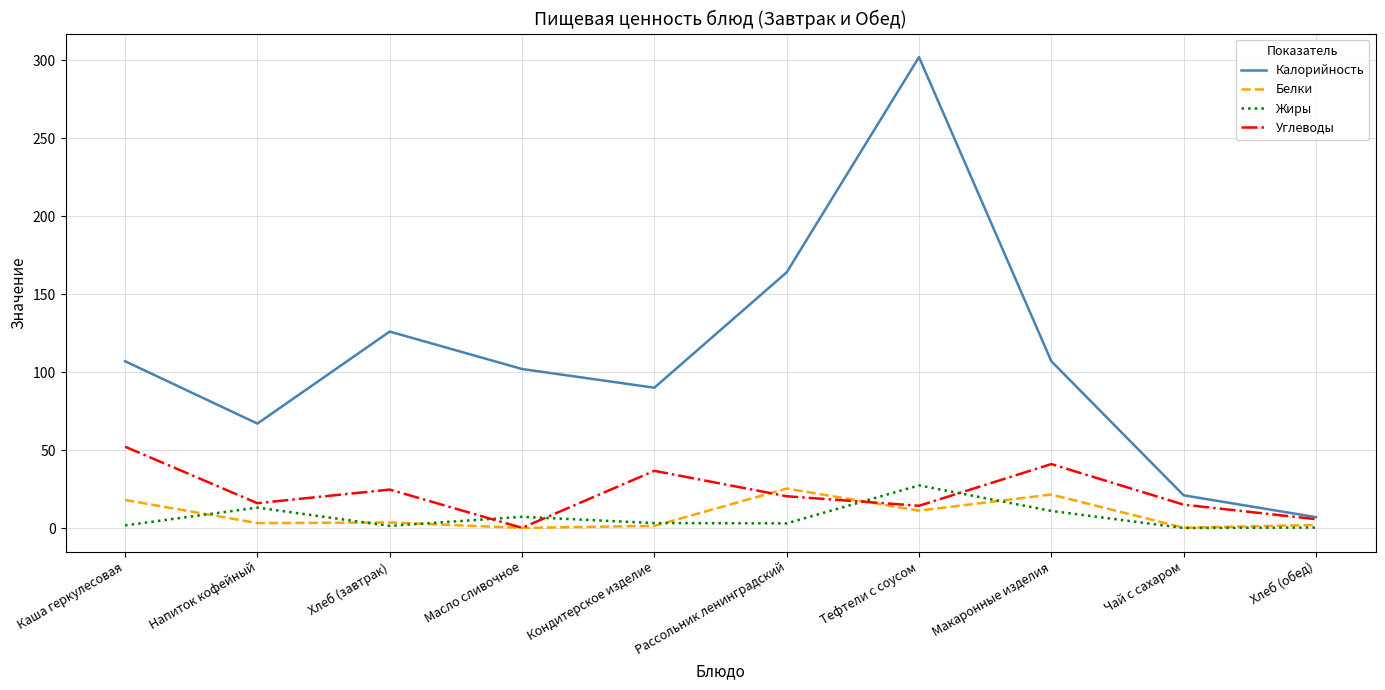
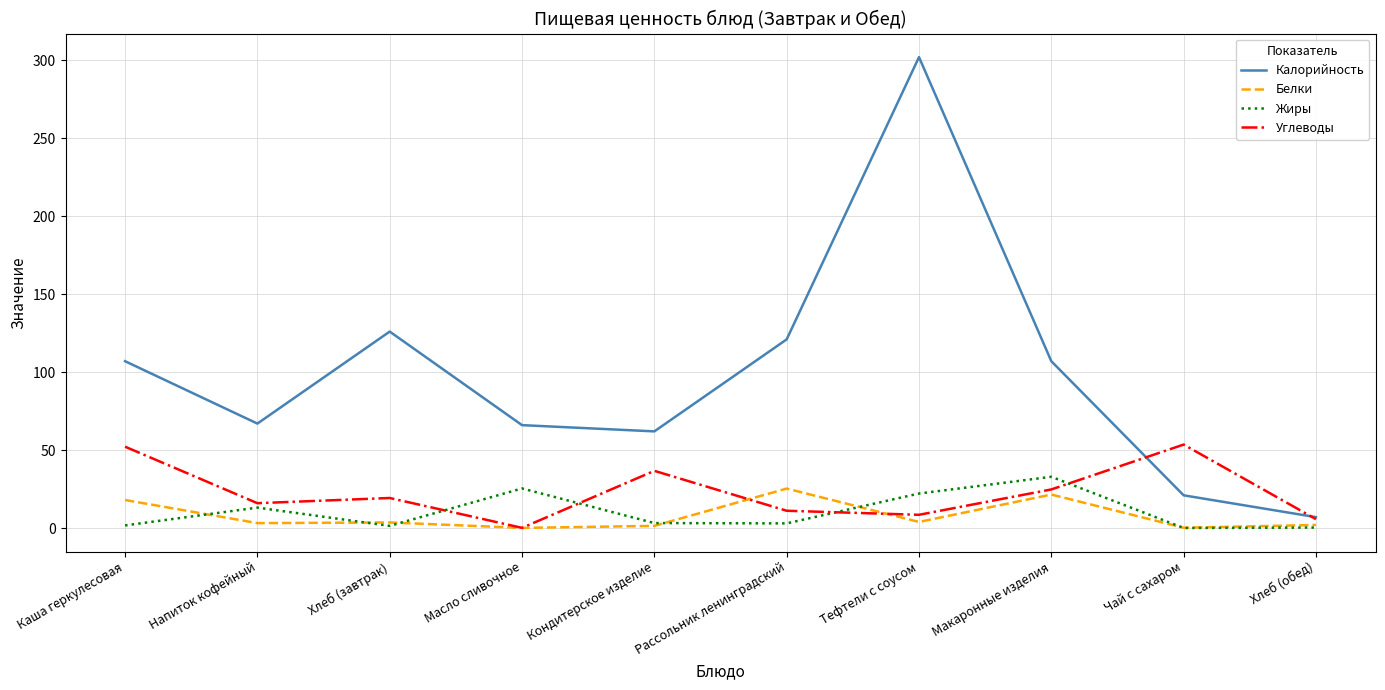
Углеводы, Хлеб (завтрак): 25 -> 19
Калорийность, Масло сливочное: 102 -> 66
Жиры, Масло сливочное: 7 -> 25
Калорийность, Кондитерское изделие: 90 -> 62
Калорийность, Рассольник ленинградский: 164 -> 121
Углеводы, Рассольник ленинградский: 20 -> 11
Белки, Тефтели с соусом: 11 -> 4
Жиры, Тефтели с соусом: 27 -> 22
Углеводы, Тефтели с соусом: 14 -> 9
Жиры, Макаронные изделия: 11 -> 33
Углеводы, Макаронные изделия: 41 -> 25
Углеводы, Чай с сахаром: 15 -> 54
